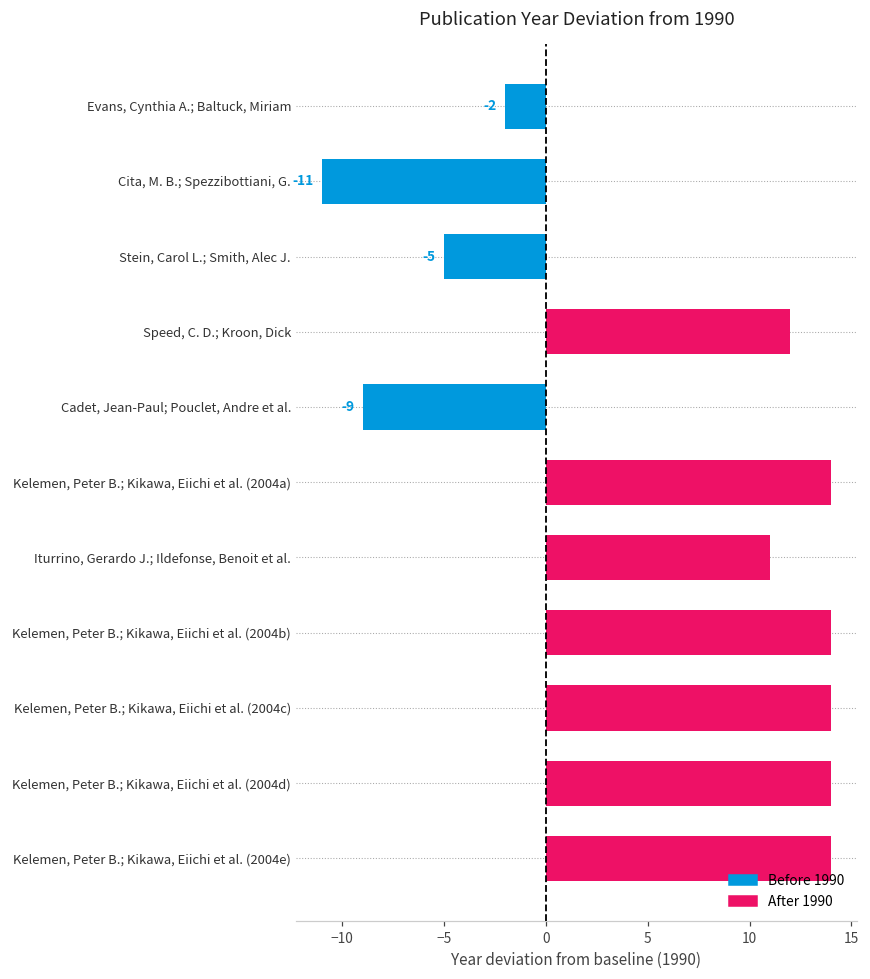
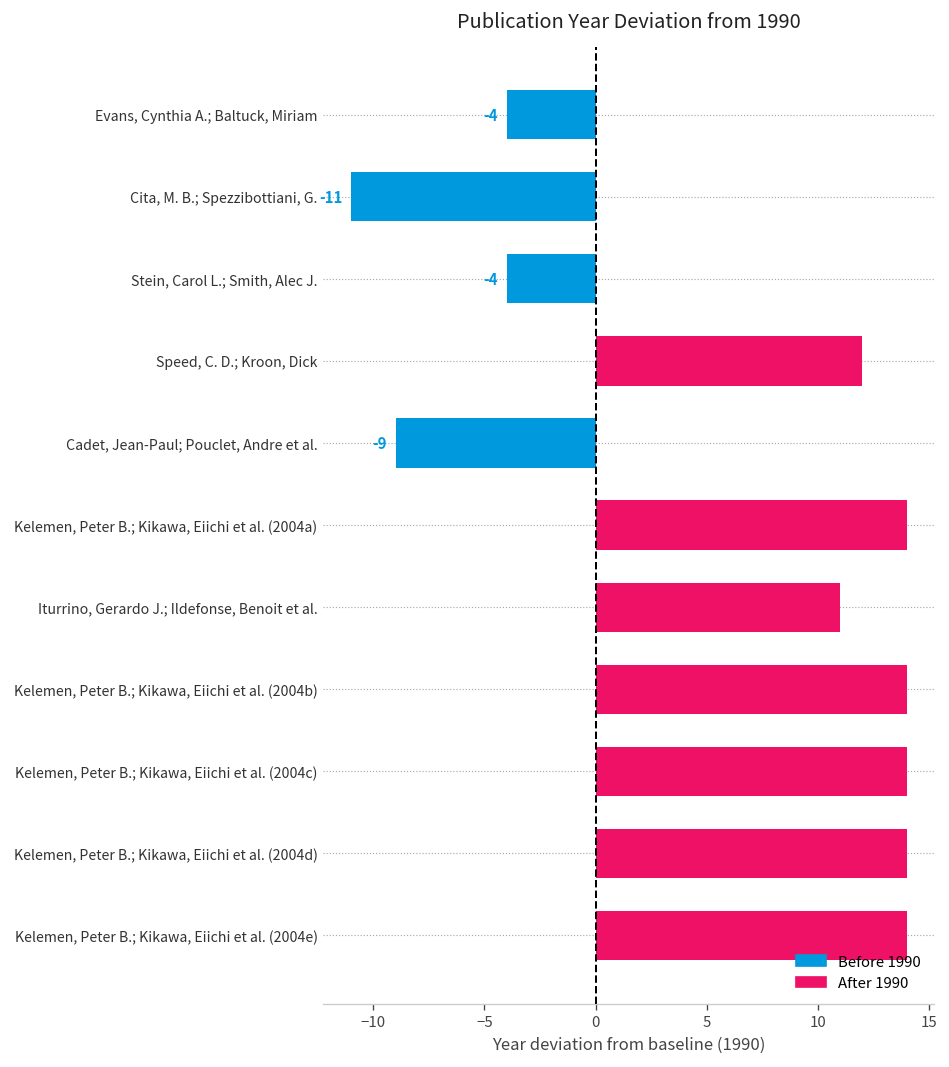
Evans, Cynthia A.; Baltuck, Miriam: -2 -> -4
Stein, Carol L.; Smith, Alec J.: -5 -> -4
